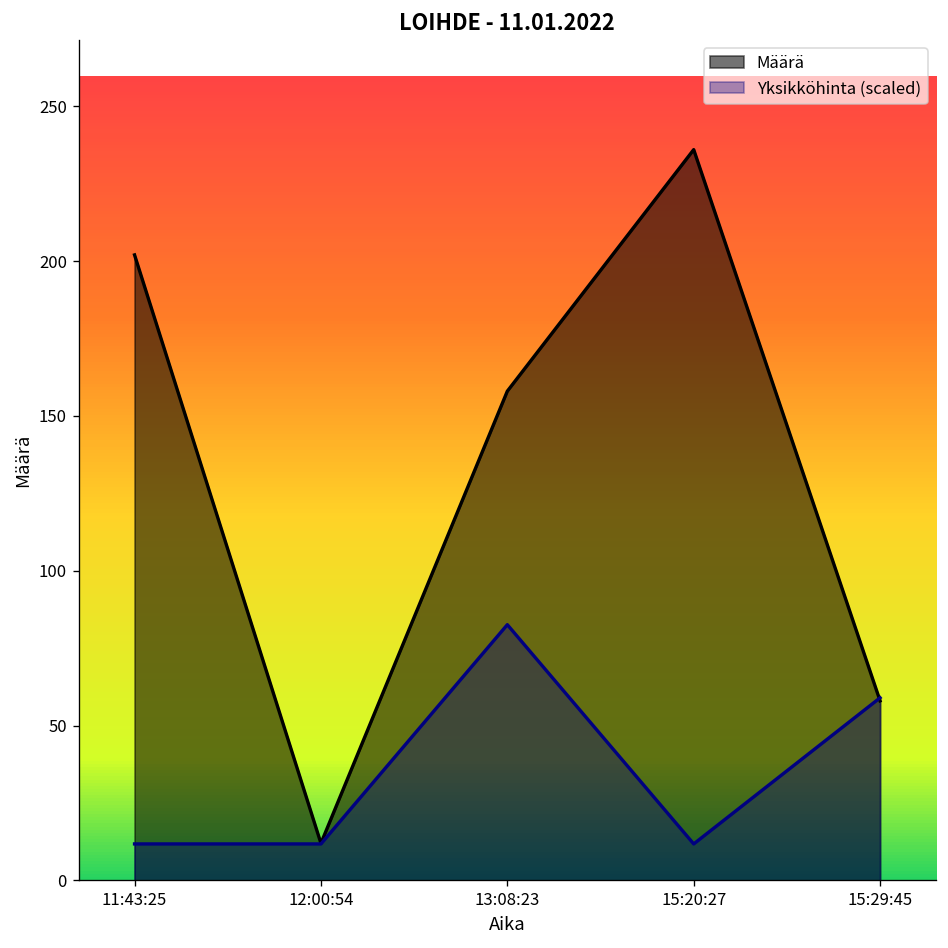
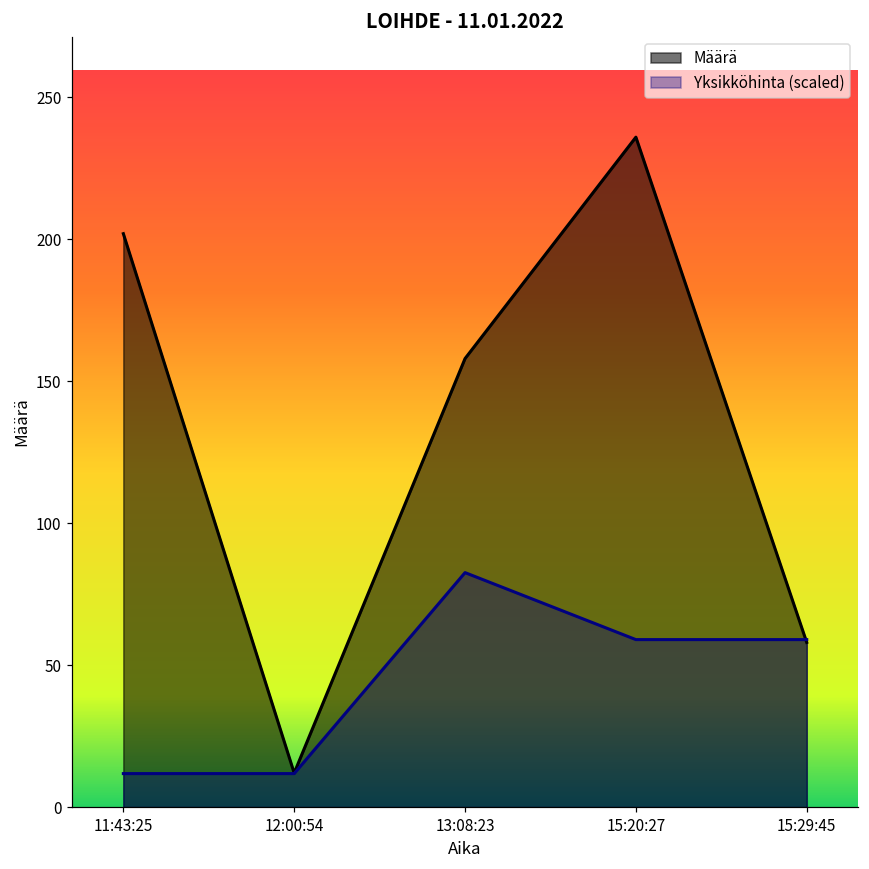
Yksikköhinta (scaled), 15:20:27: 12 -> 59
